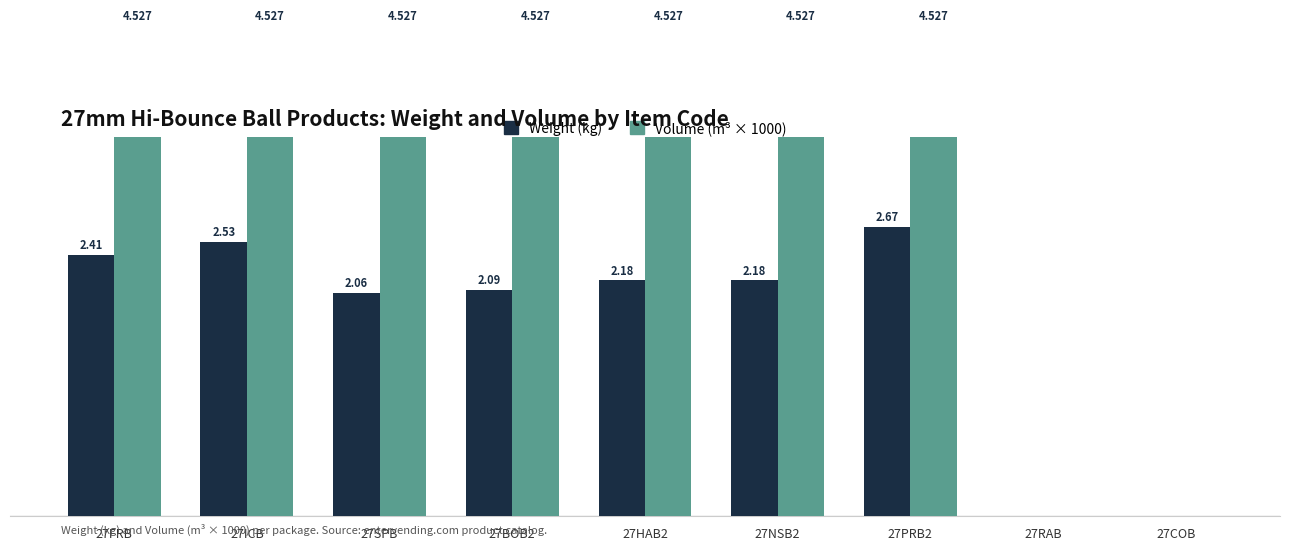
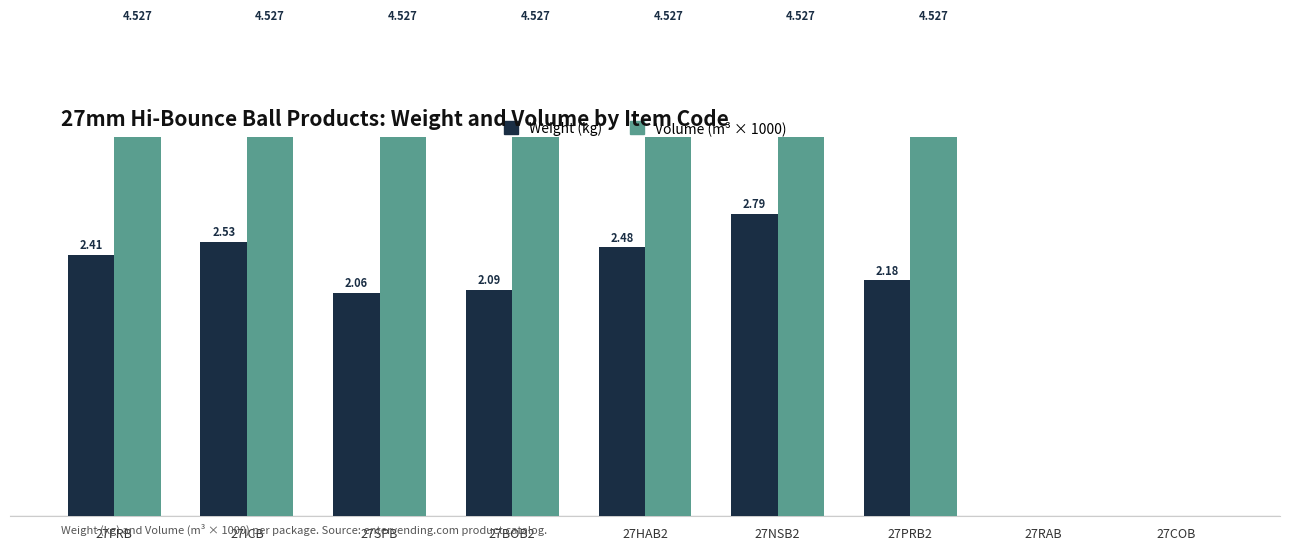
Weight (kg), 27HAB2: 2.18 -> 2.48
Weight (kg), 27NSB2: 2.18 -> 2.79
Weight (kg), 27PRB2: 2.67 -> 2.18
